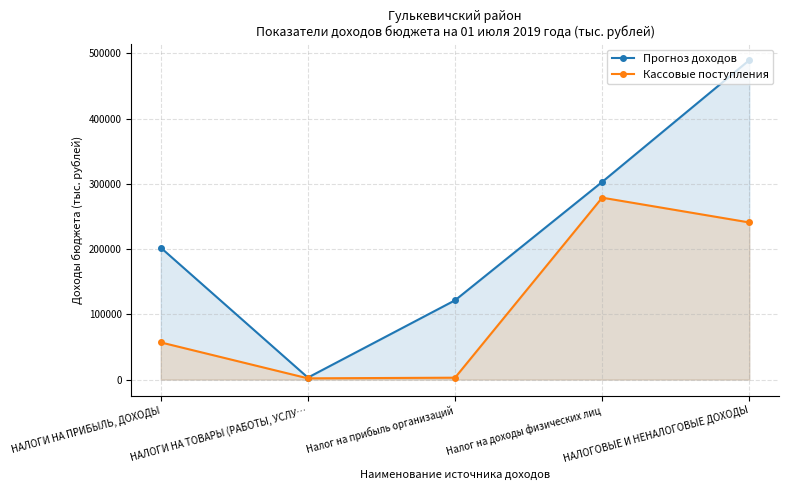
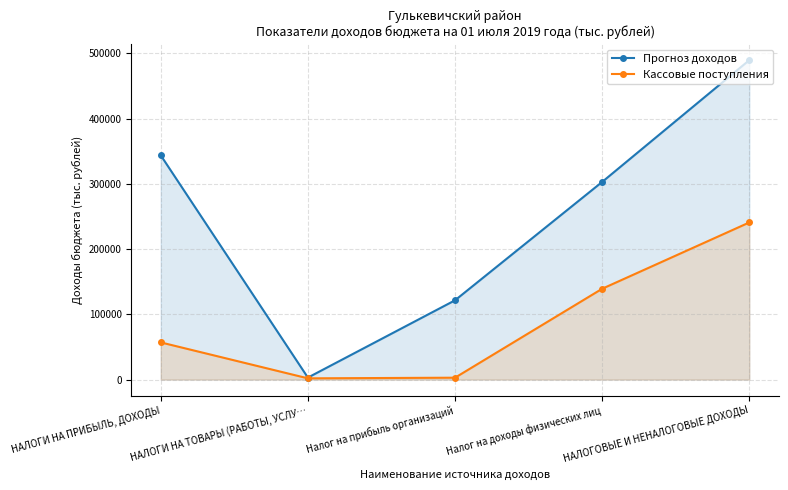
Прогноз доходов, НАЛОГИ НА ПРИБЫЛЬ, ДОХОДЫ: 200000 -> 340000
Кассовые поступления, Налог на доходы физических лиц: 280000 -> 140000
